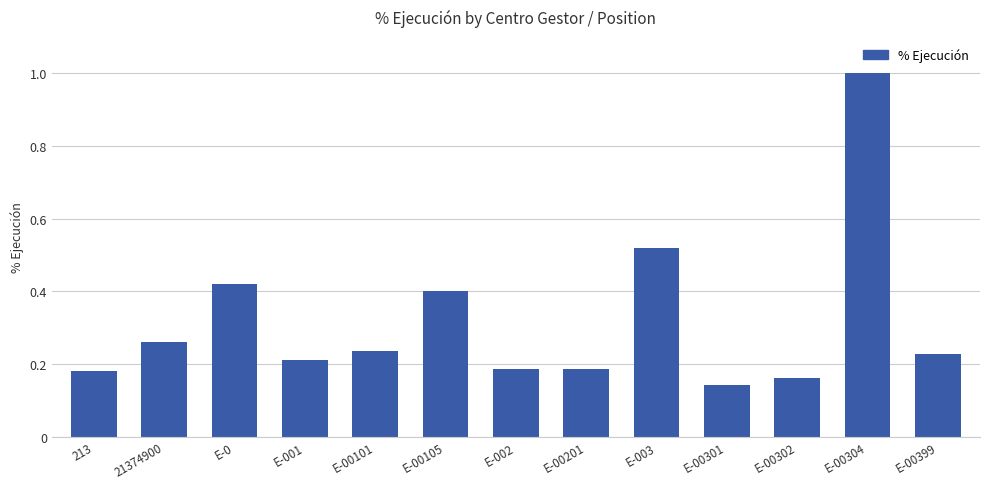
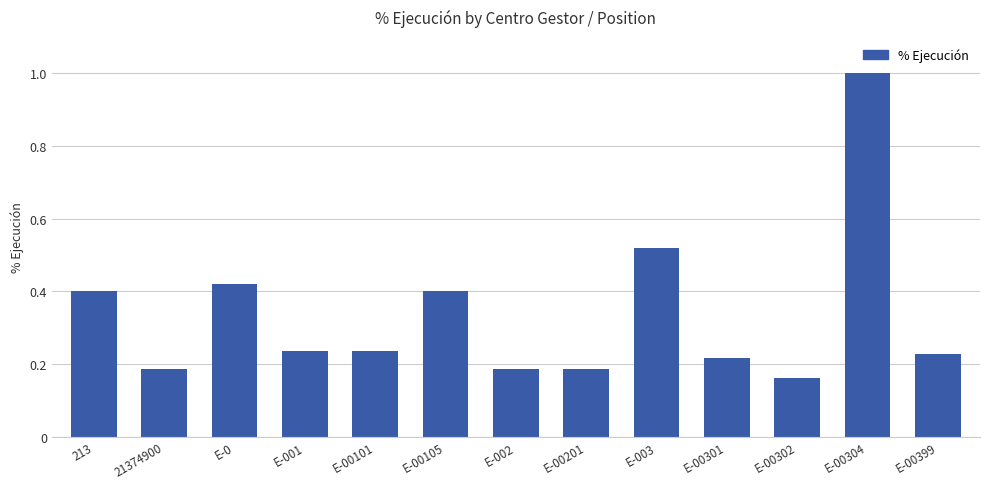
213: 0.18 -> 0.40
21374900: 0.26 -> 0.19
E-001: 0.21 -> 0.23
E-00301: 0.14 -> 0.22
